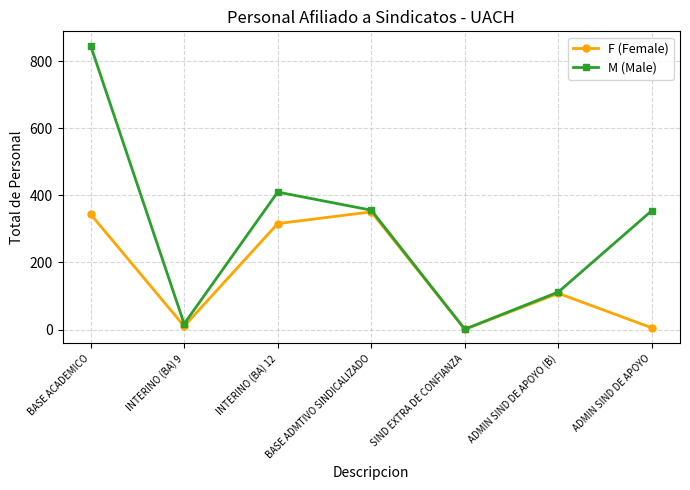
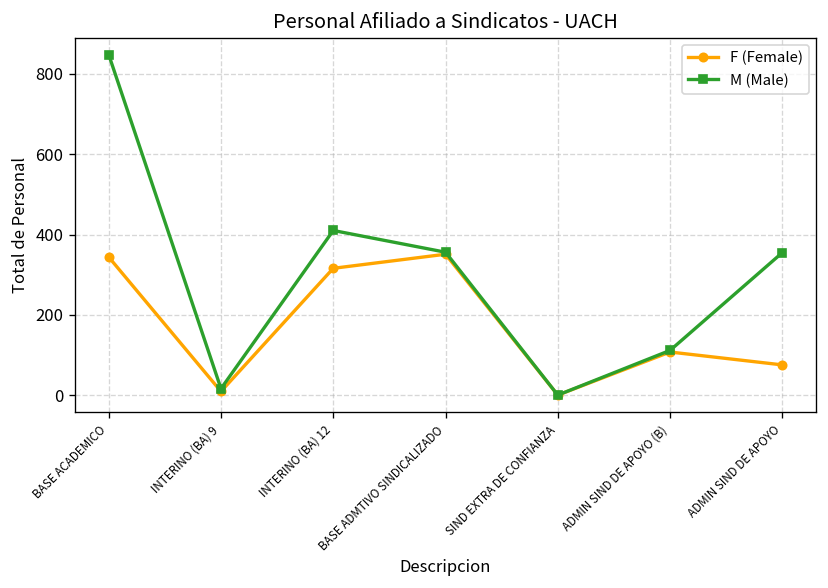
F (Female), ADMIN SIND DE APOYO: 10 -> 80
